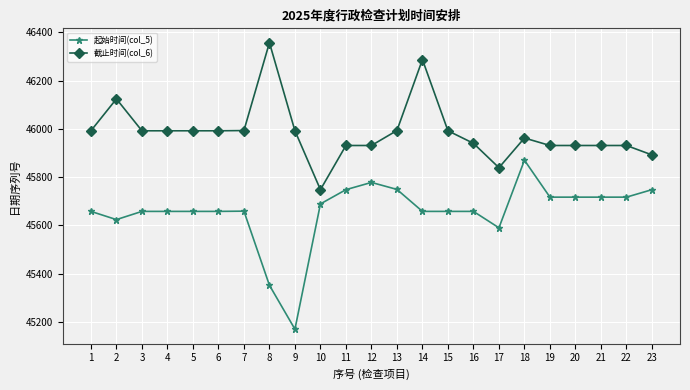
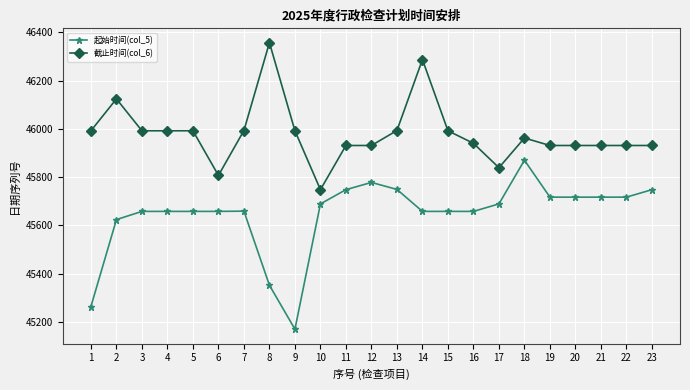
起始时间(col_5), 1: 45660 -> 45260
截止时间(col_6), 6: 45990 -> 45810
起始时间(col_5), 17: 45590 -> 45690
截止时间(col_6), 23: 45890 -> 45930
